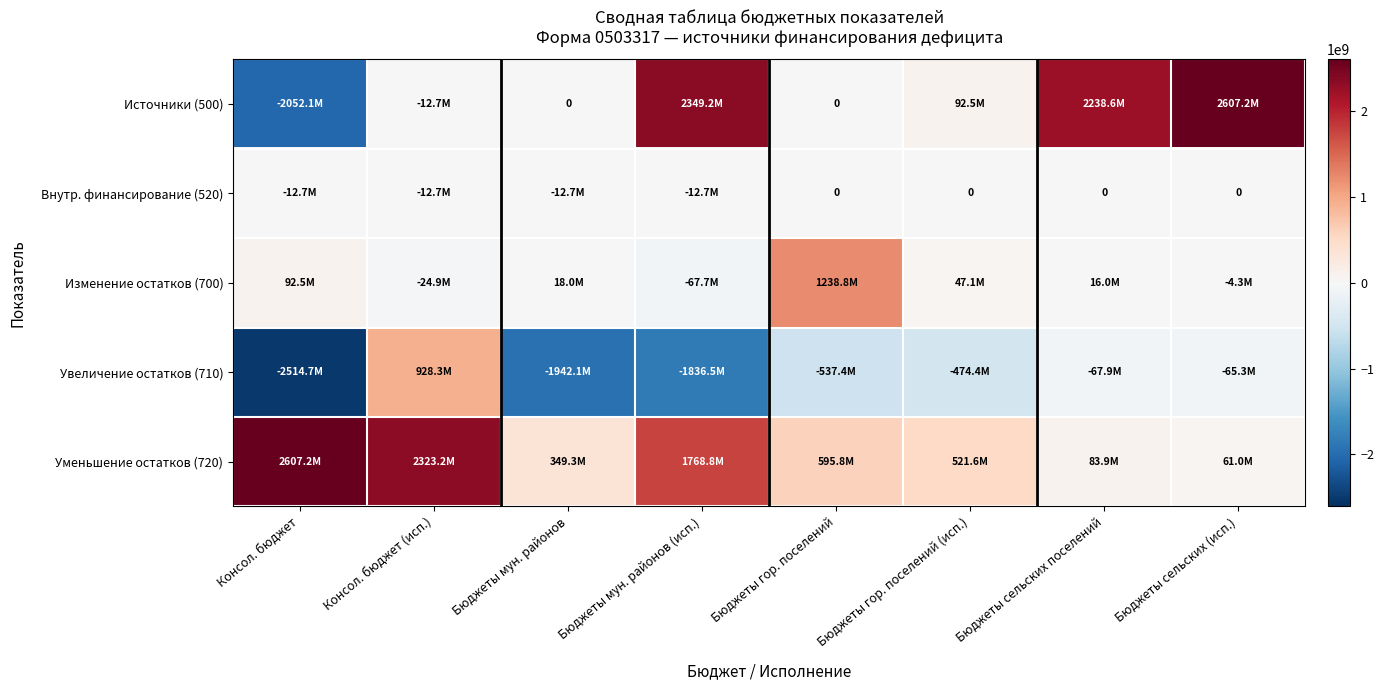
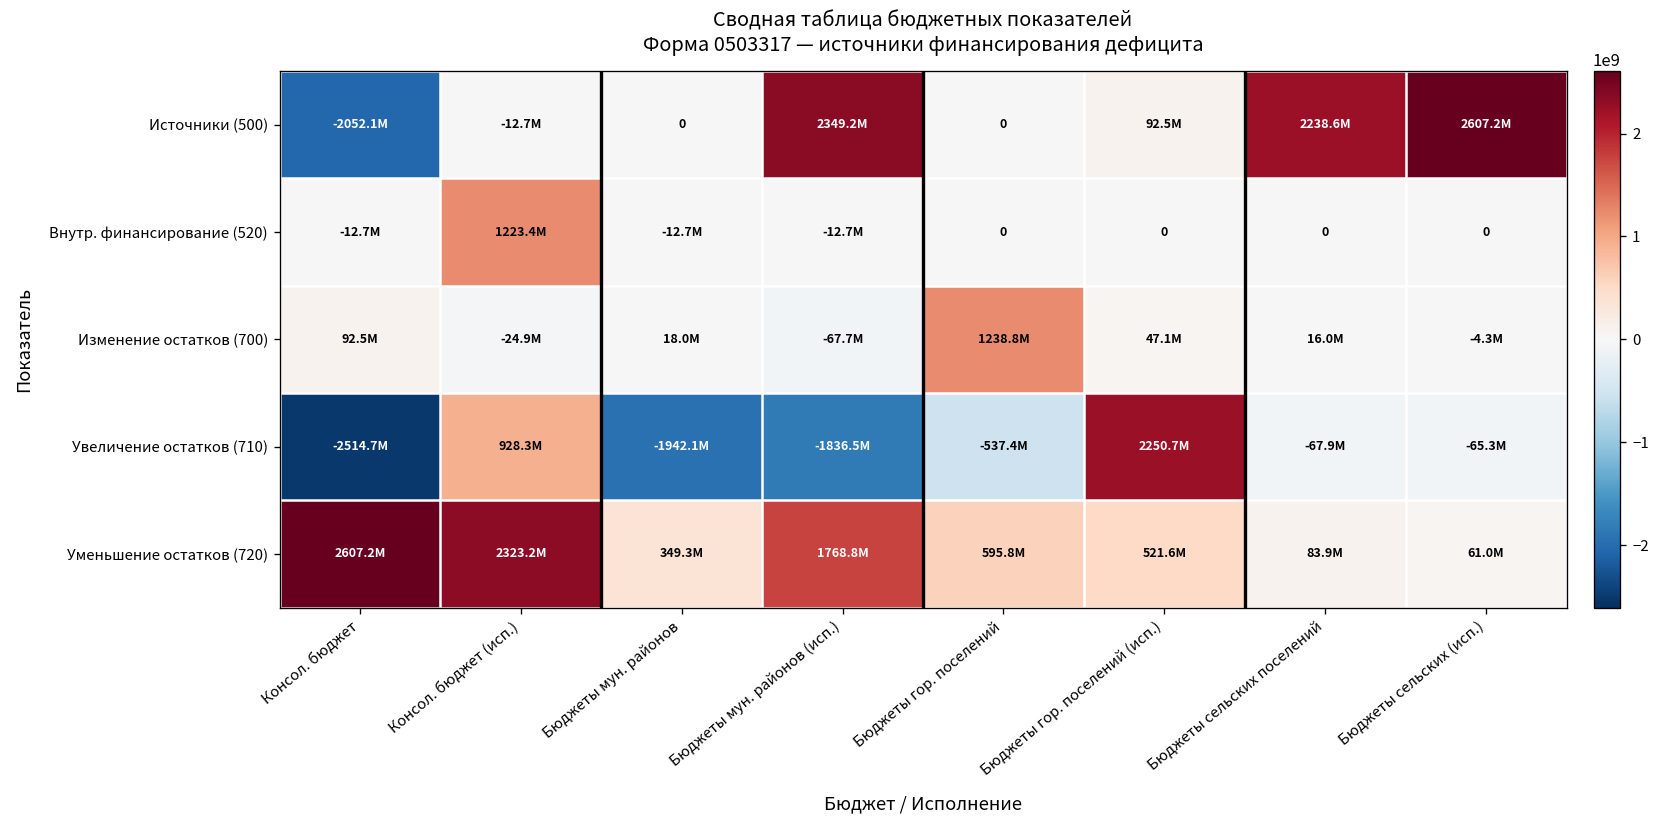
Внутр. финансирование (520), Консол. бюджет (исп.): -12.7M -> 1223.4M
Увеличение остатков (710), Бюджеты гор. поселений (исп.): -474.4M -> 2250.7M
